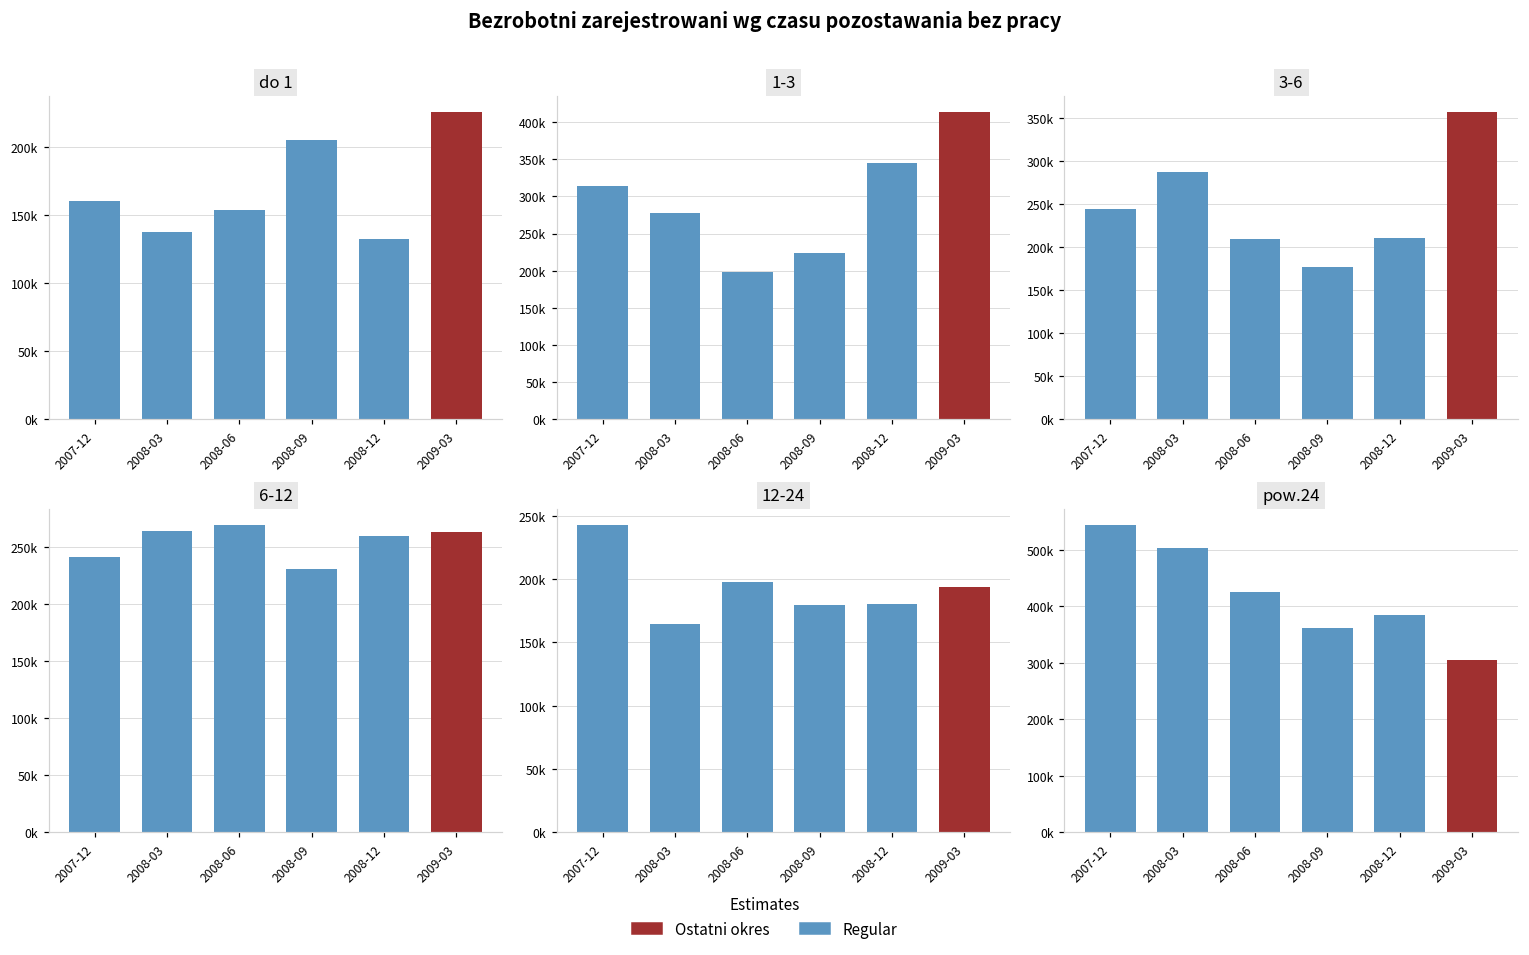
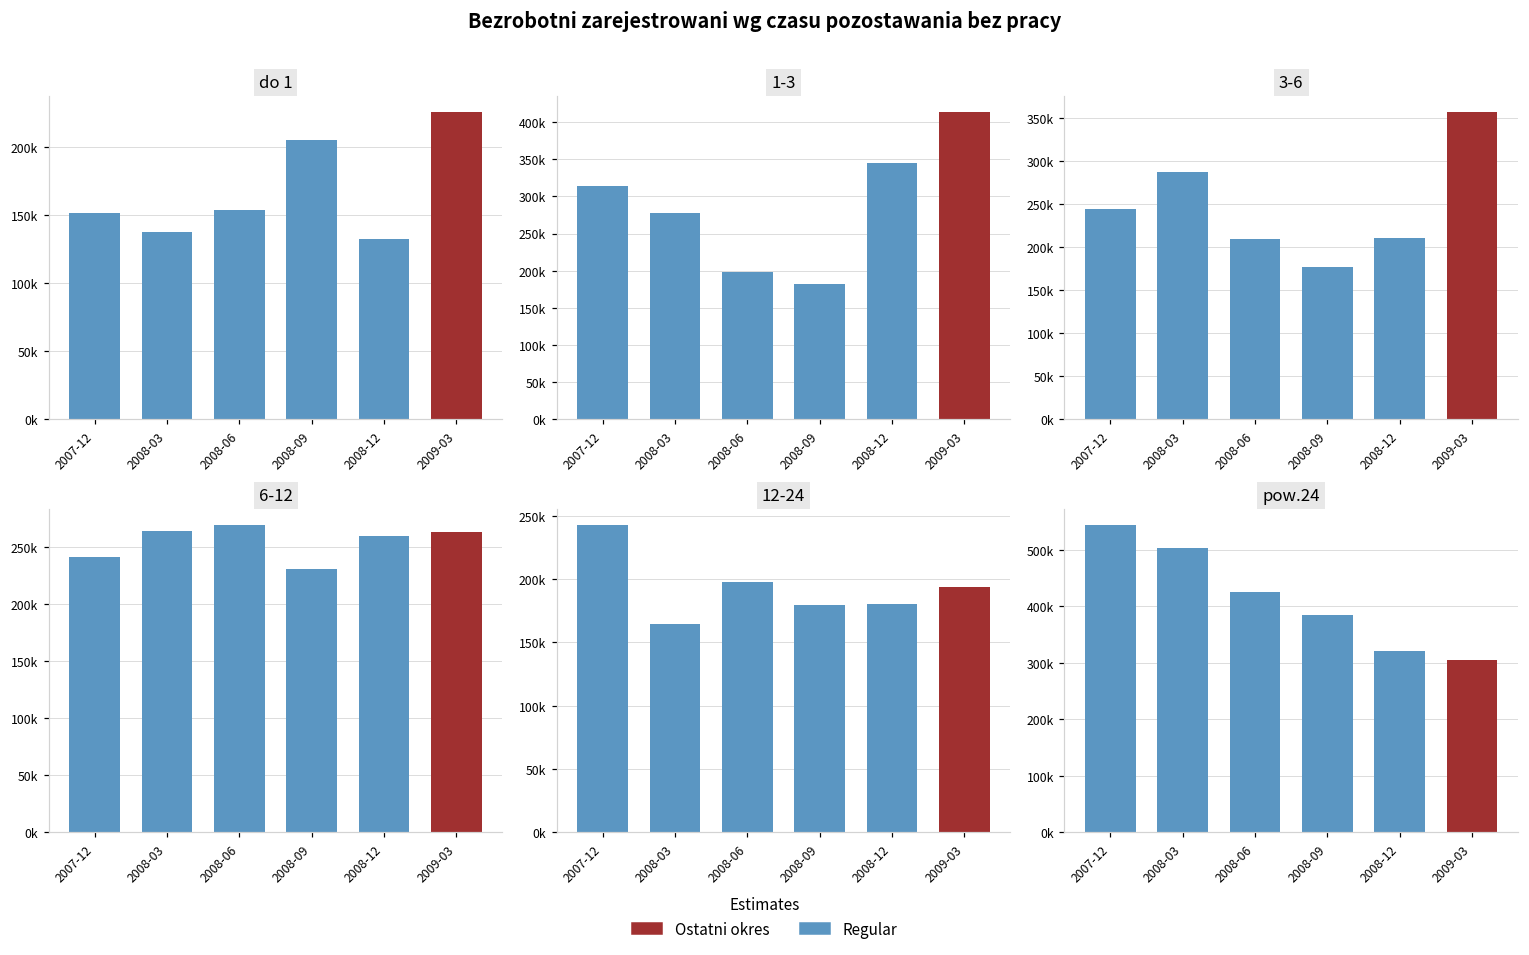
do 1, 2007-12: 161000 -> 152000
1-3, 2008-09: 220000 -> 180000
pow.24, 2008-09: 360000 -> 380000
pow.24, 2008-12: 380000 -> 320000
